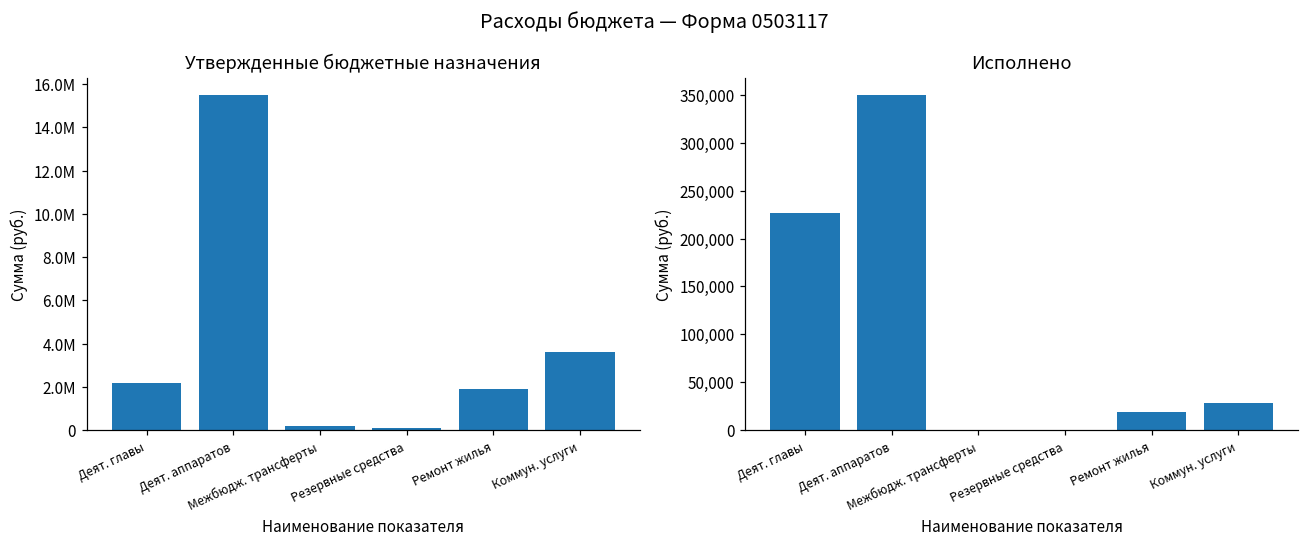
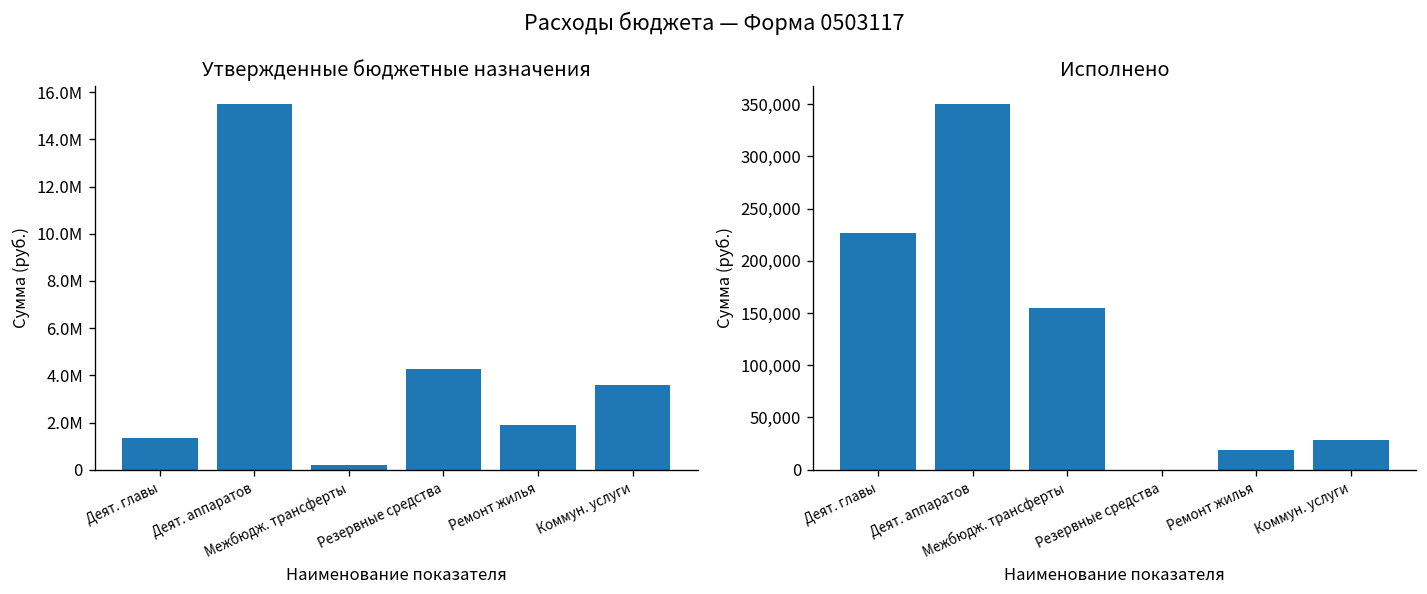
Утвержденные бюджетные назначения, Деят. главы: 2200000 -> 1400000
Утвержденные бюджетные назначения, Резервные средства: 100000 -> 4300000
Исполнено, Межбюдж. трансферты: 0 -> 160,000
